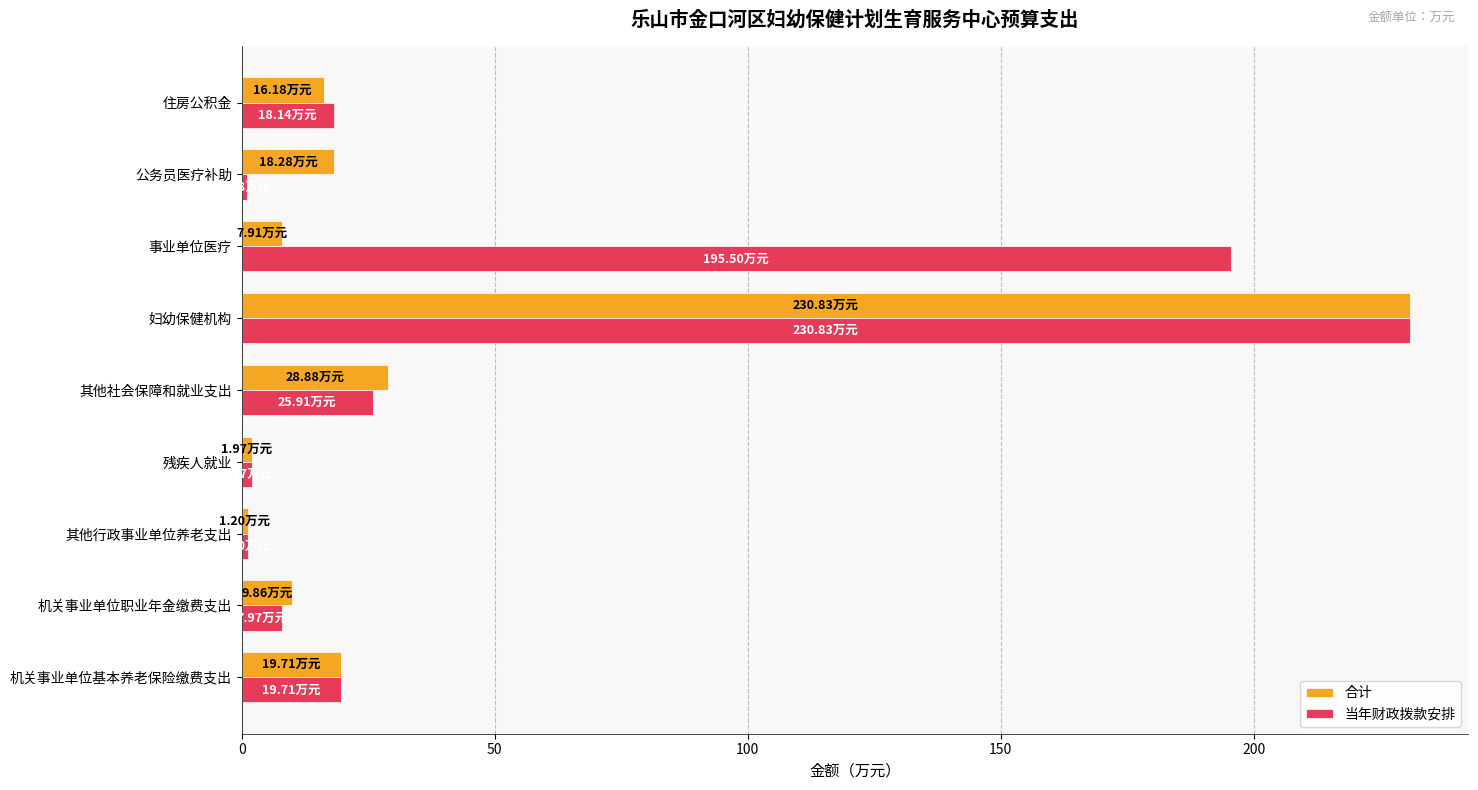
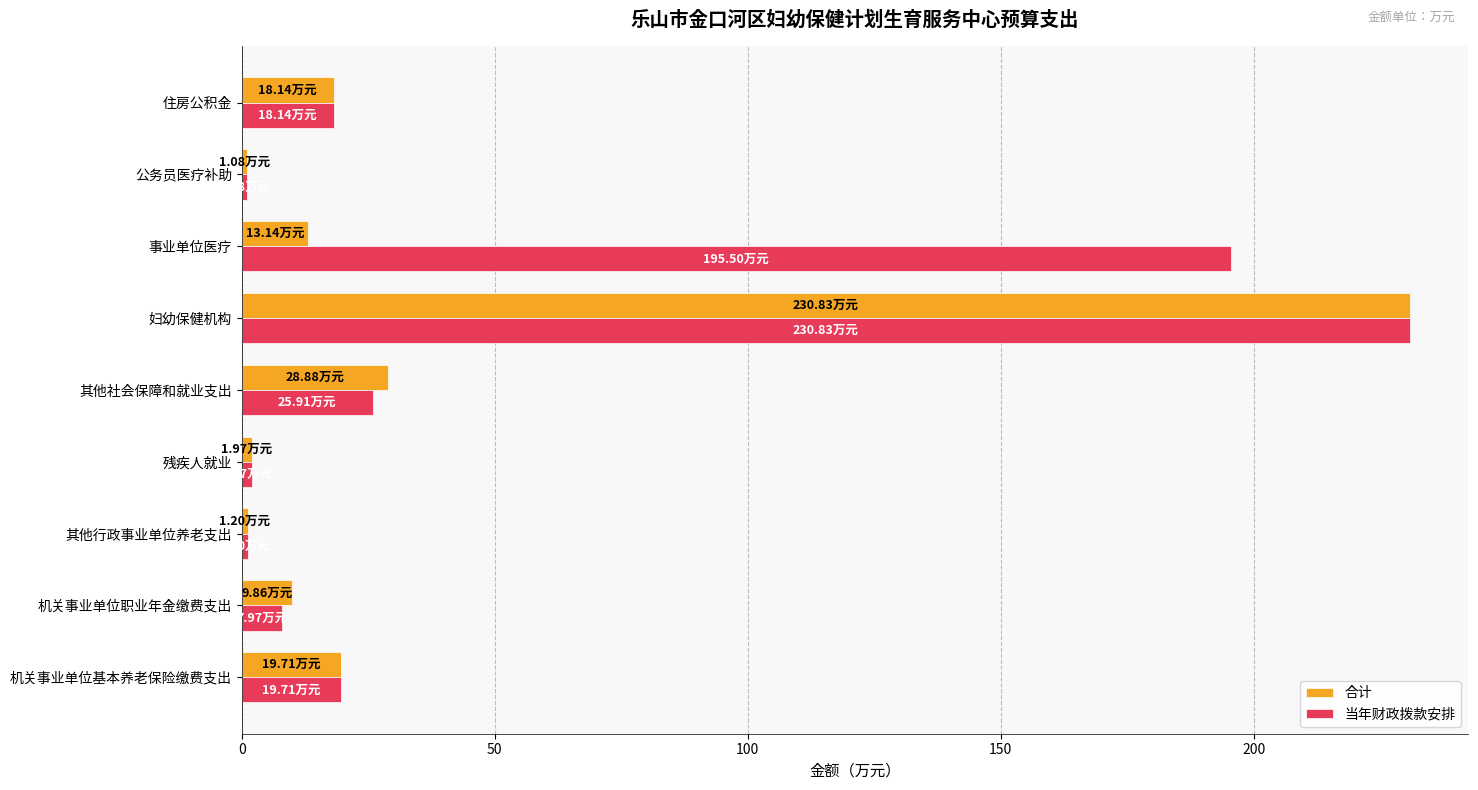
合计, 住房公积金: 16.18 -> 18.14
合计, 公务员医疗补助: 18.28 -> 1.08
合计, 事业单位医疗: 7.91 -> 13.14
